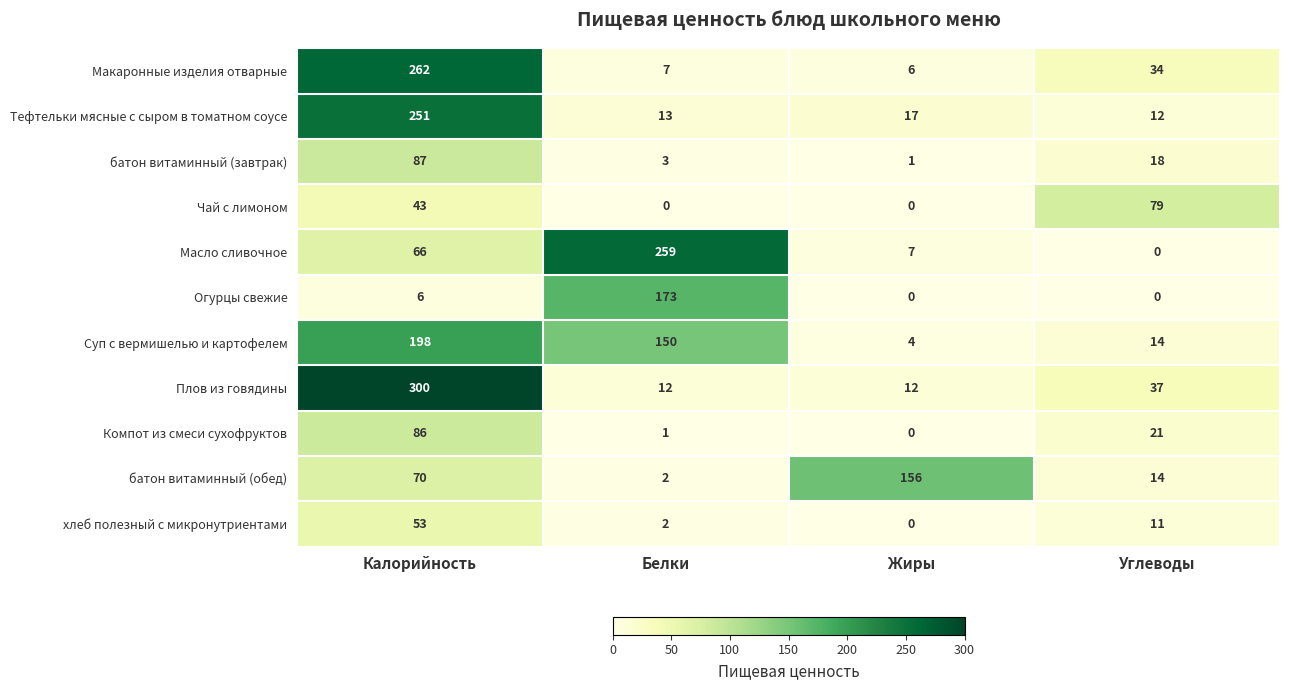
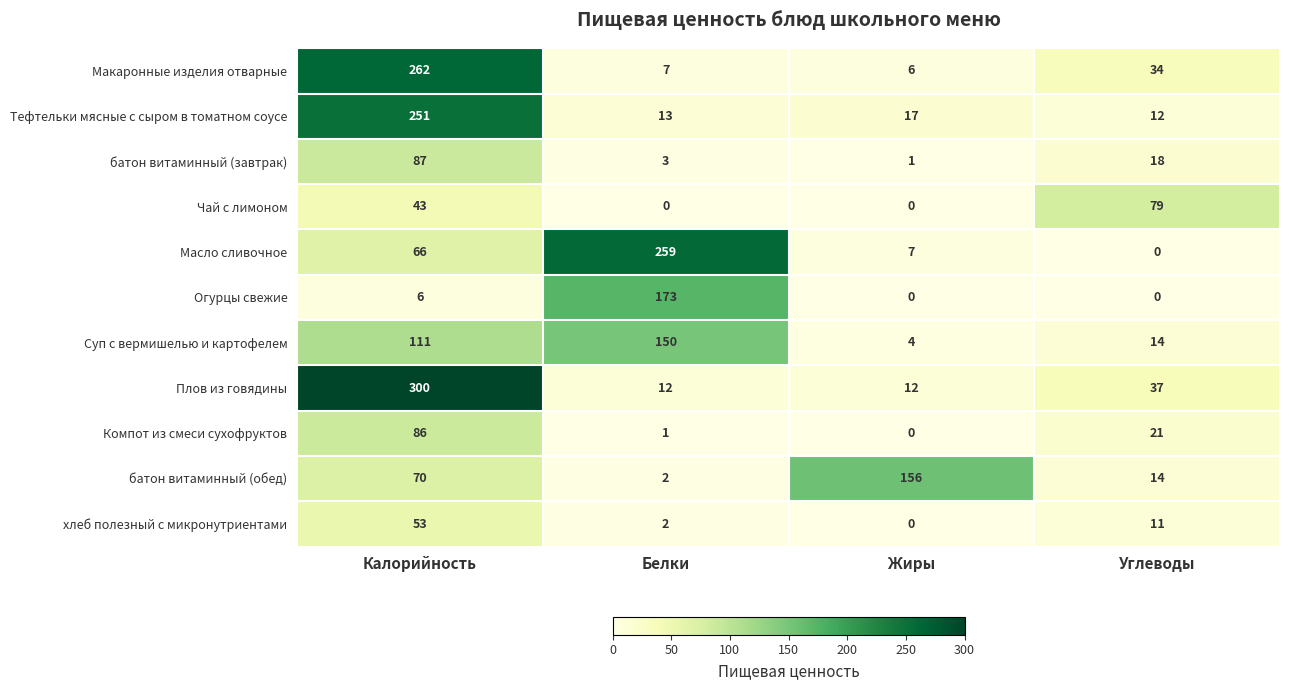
Суп с вермишелью и картофелем, Калорийность: 198 -> 111
